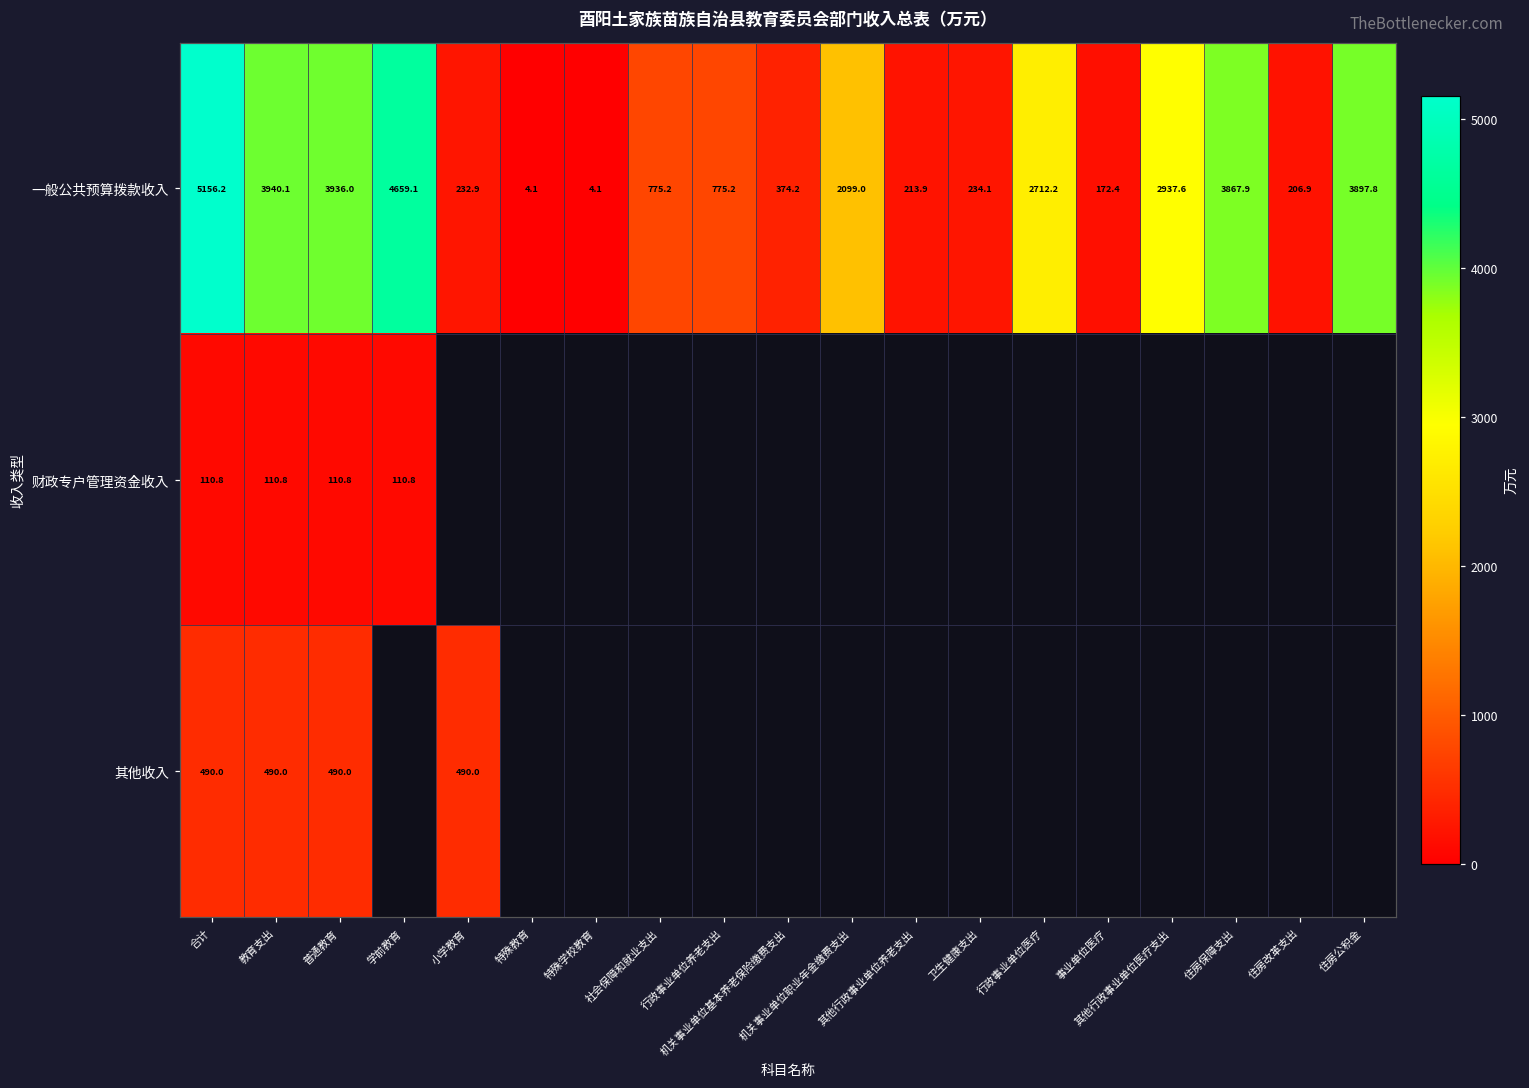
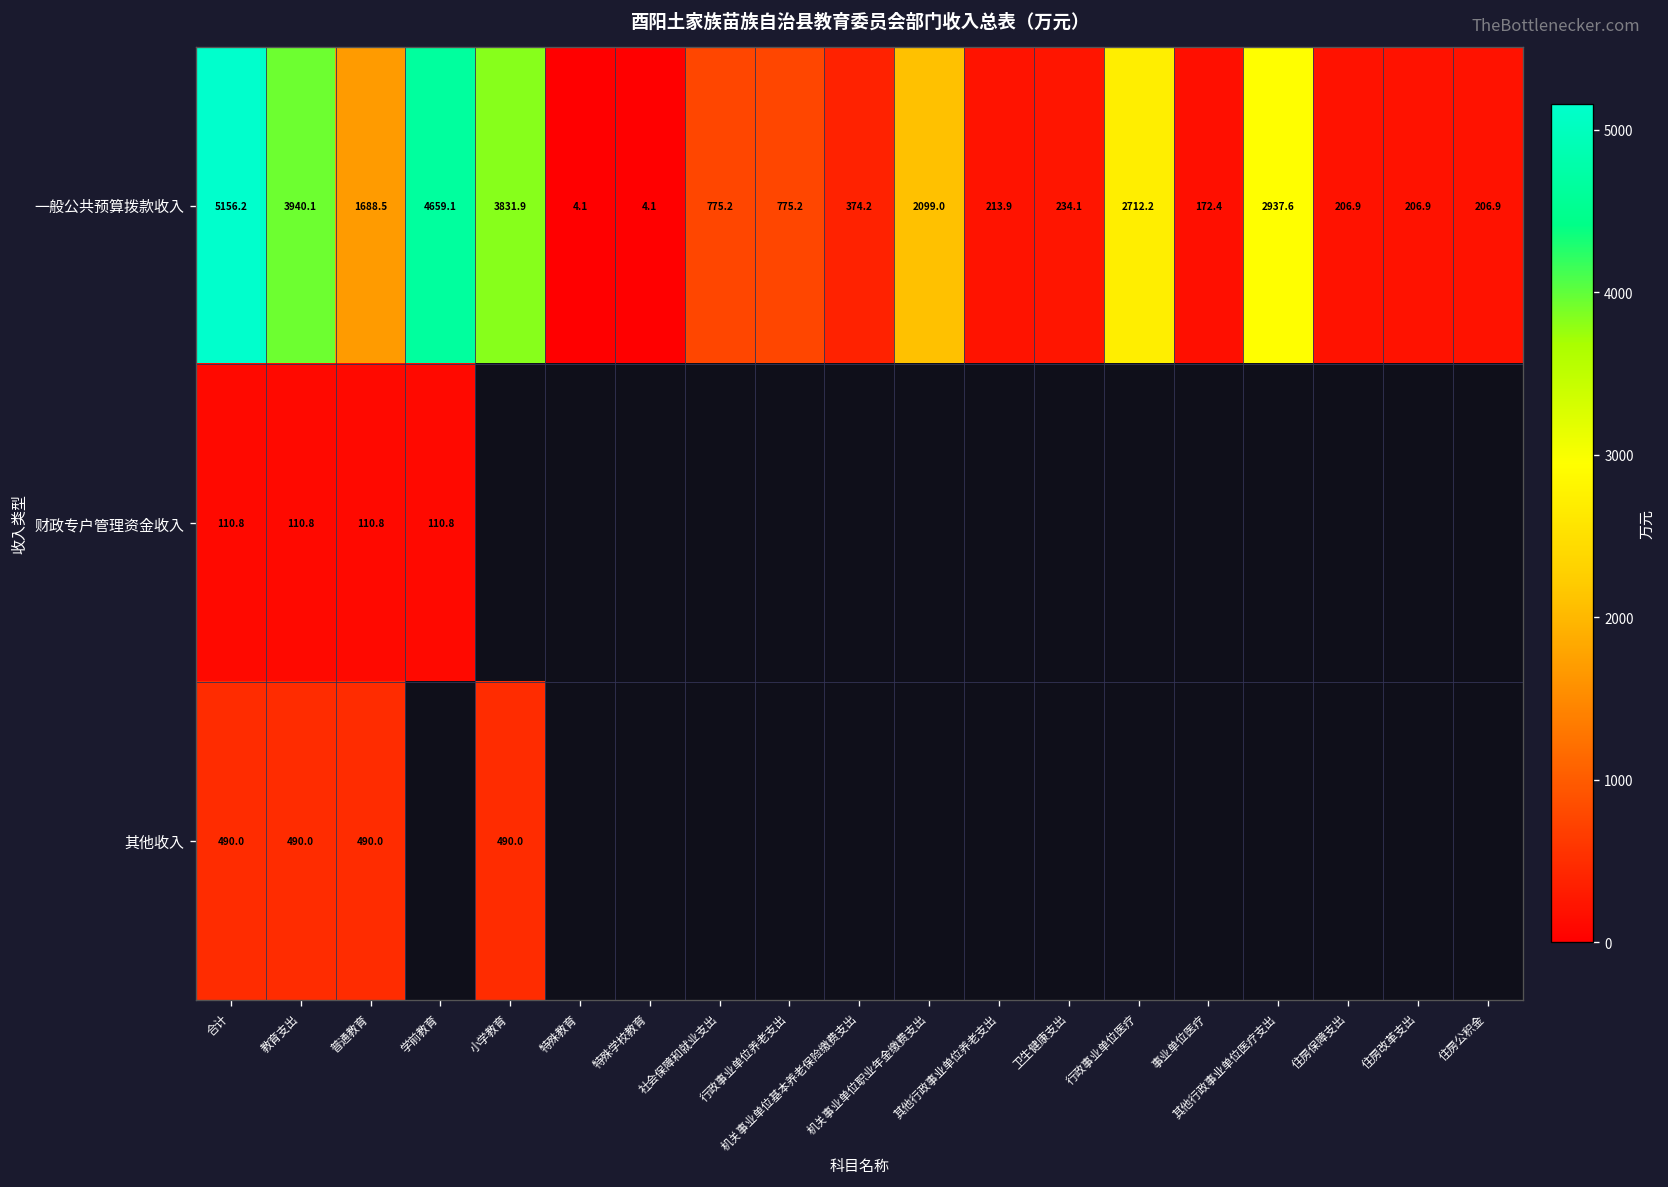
一般公共预算拨款收入, 普通教育: 3936.0 -> 1688.5
一般公共预算拨款收入, 小学教育: 232.9 -> 3831.9
一般公共预算拨款收入, 住房保障支出: 3867.9 -> 206.9
一般公共预算拨款收入, 住房公积金: 3897.8 -> 206.9
